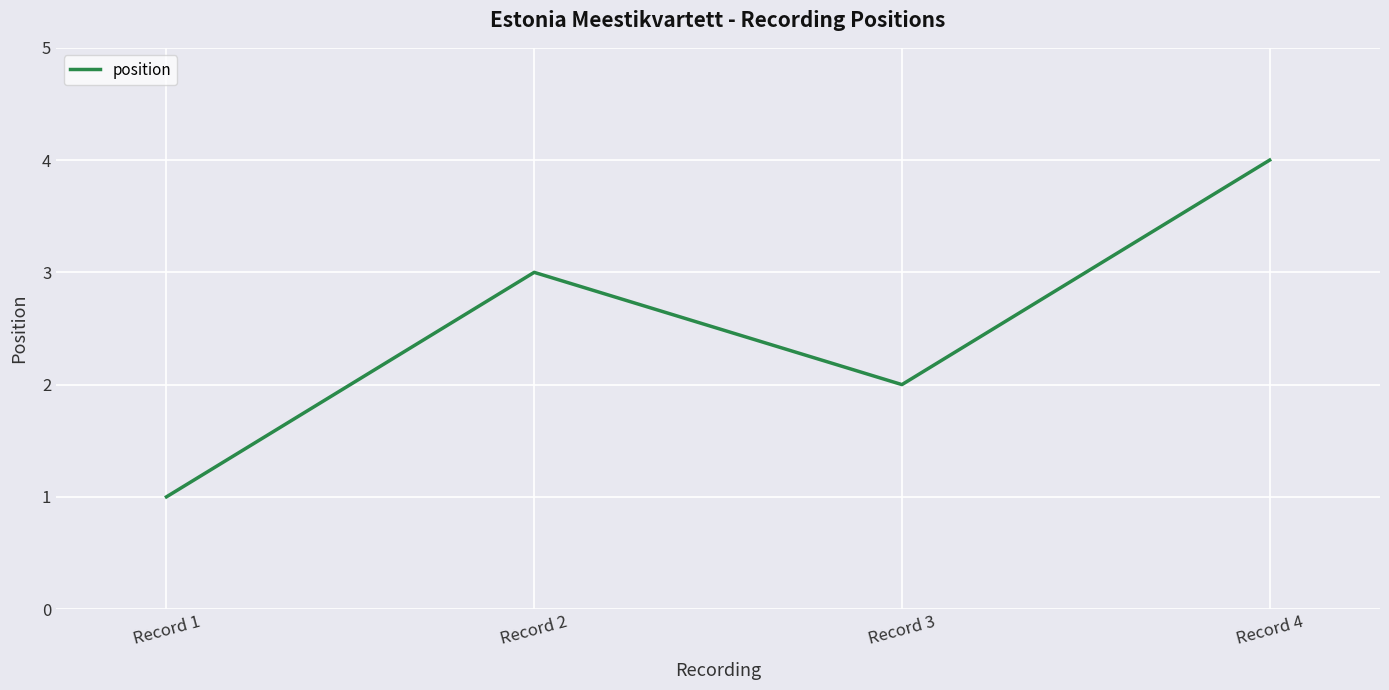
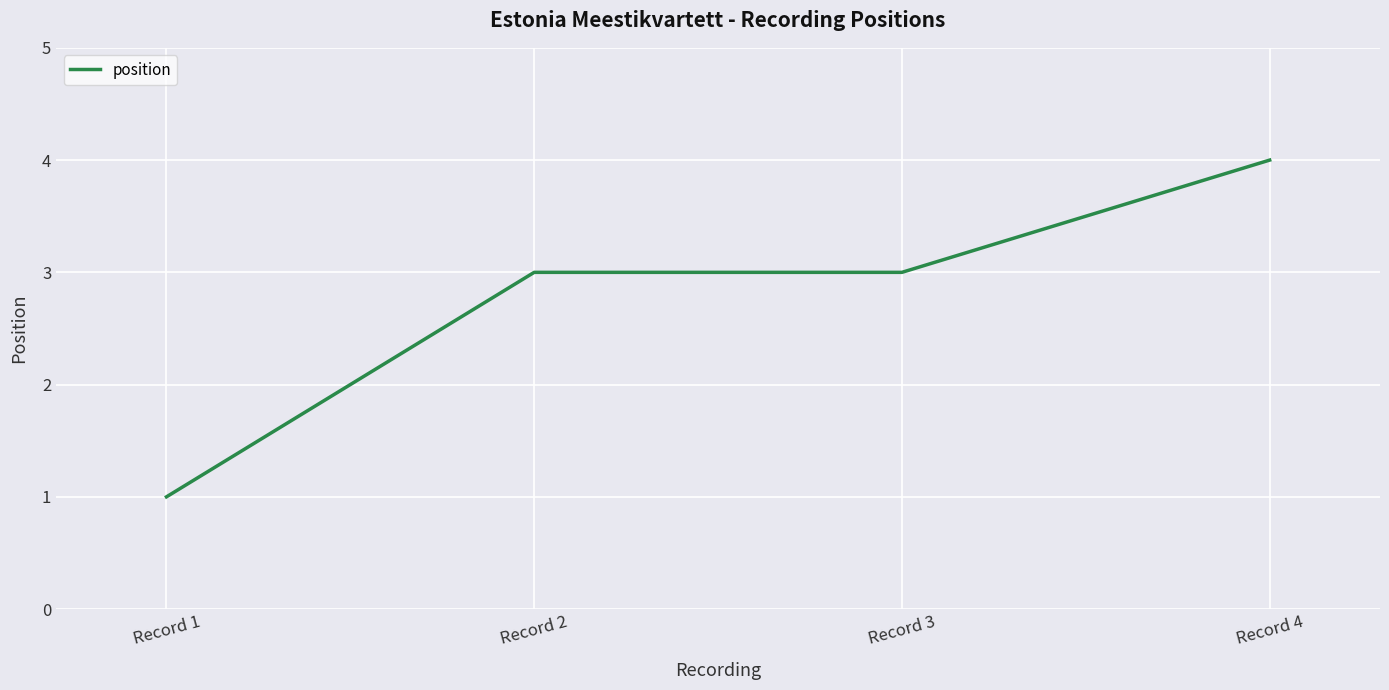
Record 3: 2 -> 3
